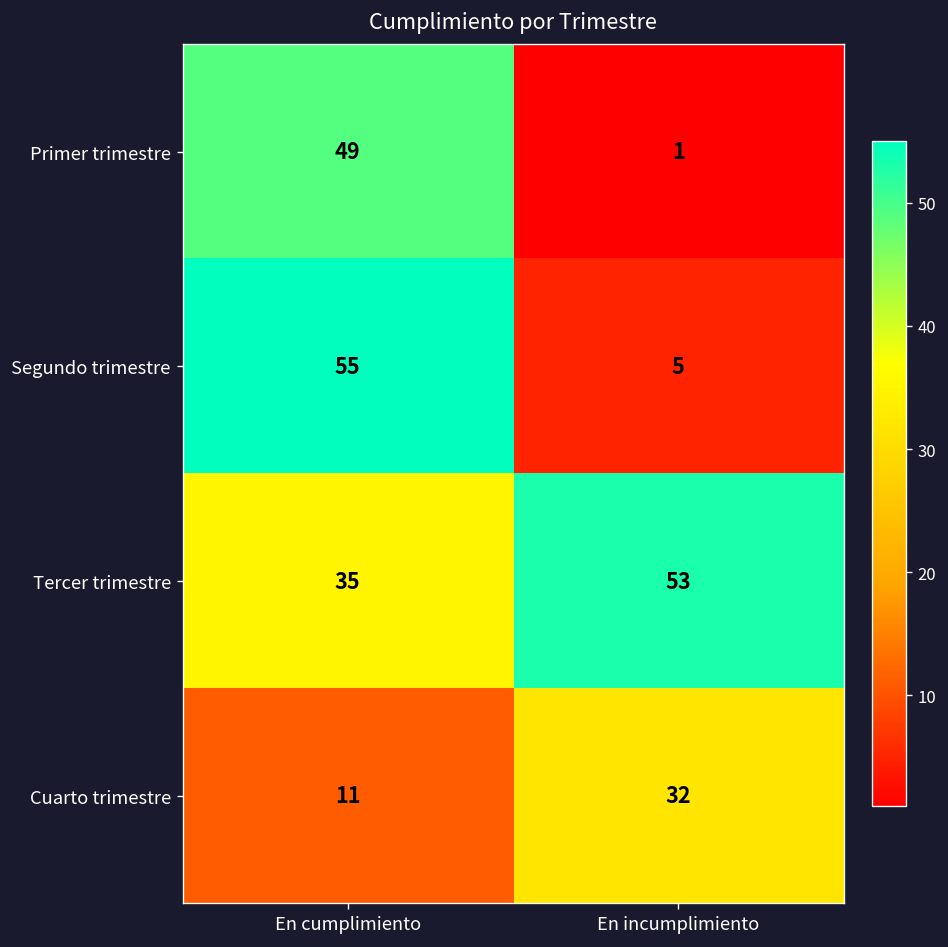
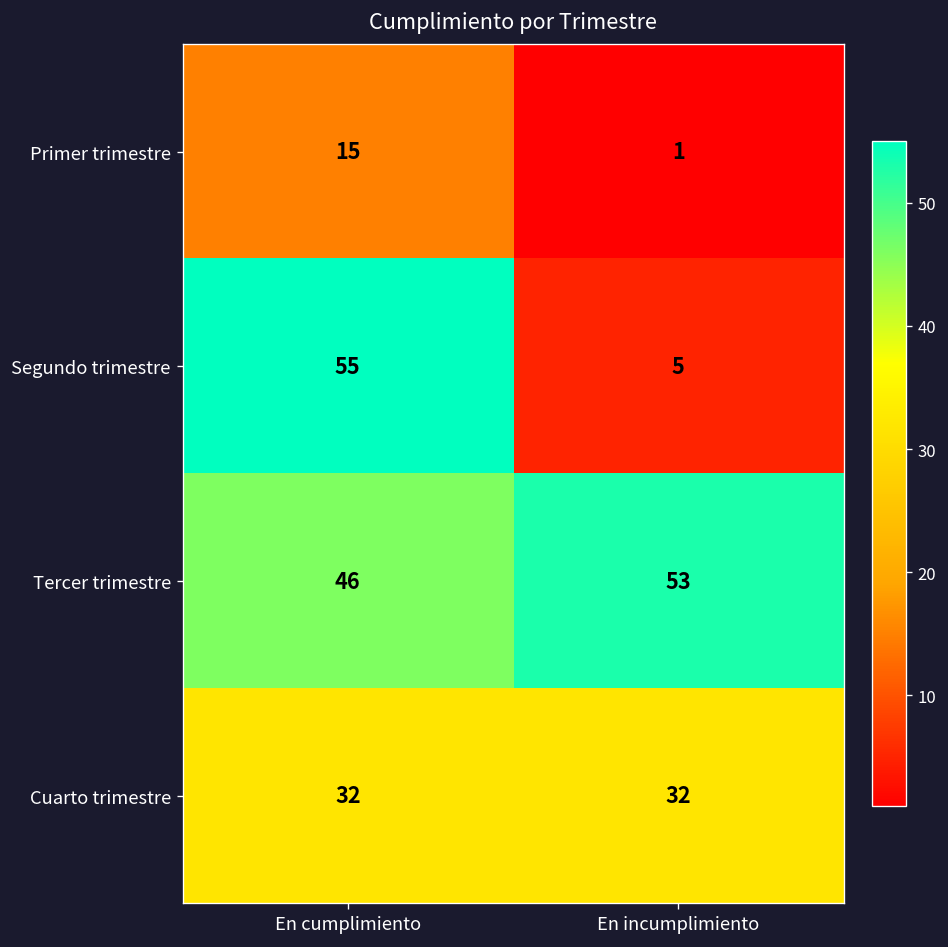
Primer trimestre, En cumplimiento: 49 -> 15
Tercer trimestre, En cumplimiento: 35 -> 46
Cuarto trimestre, En cumplimiento: 11 -> 32
